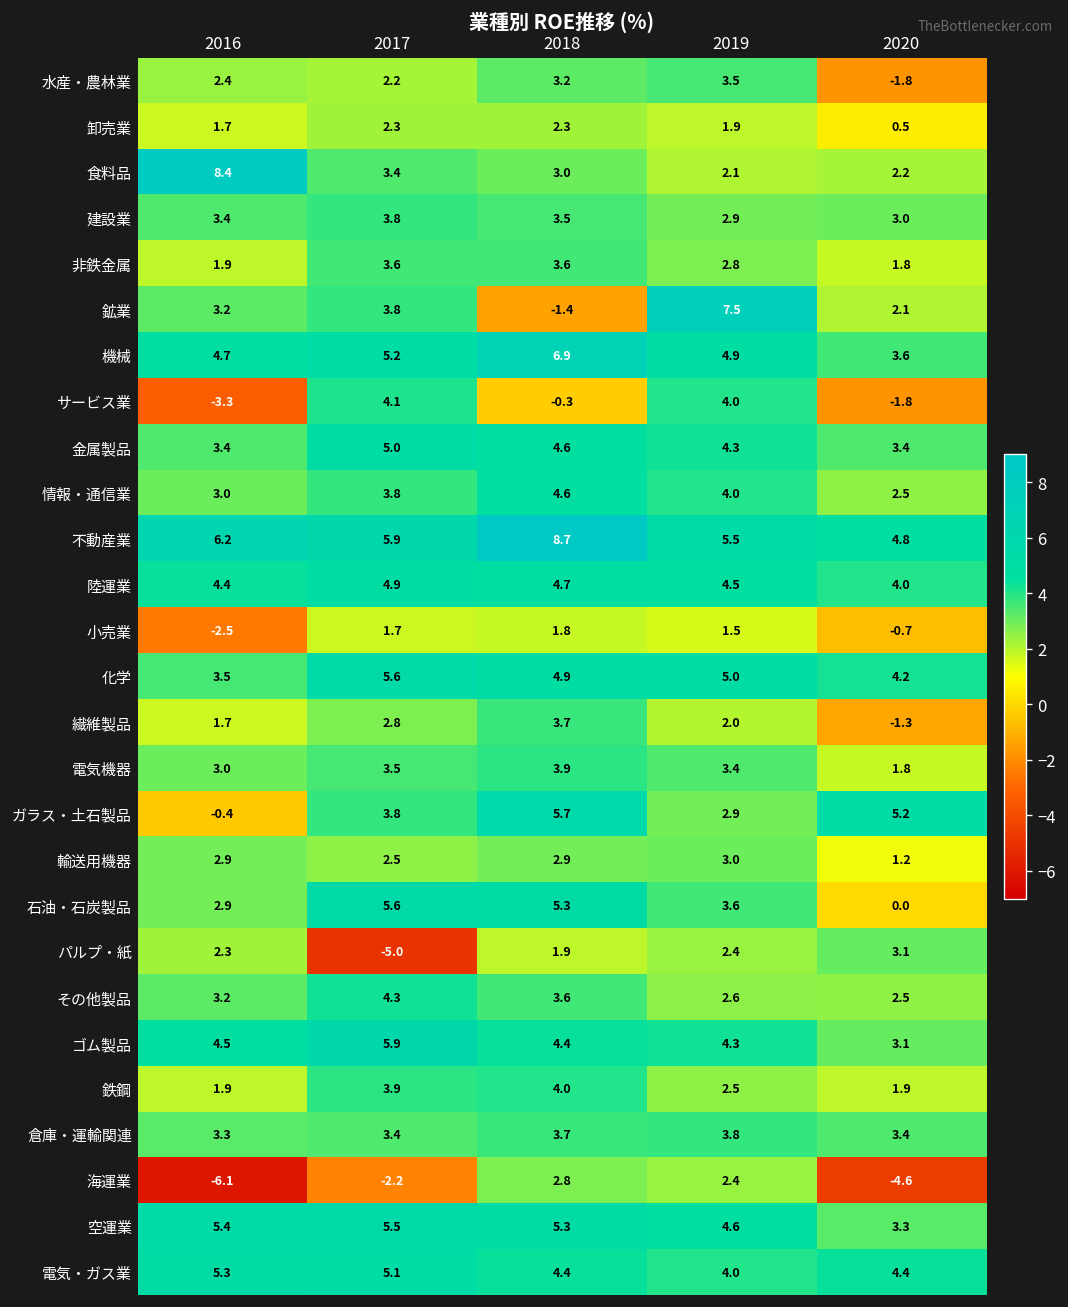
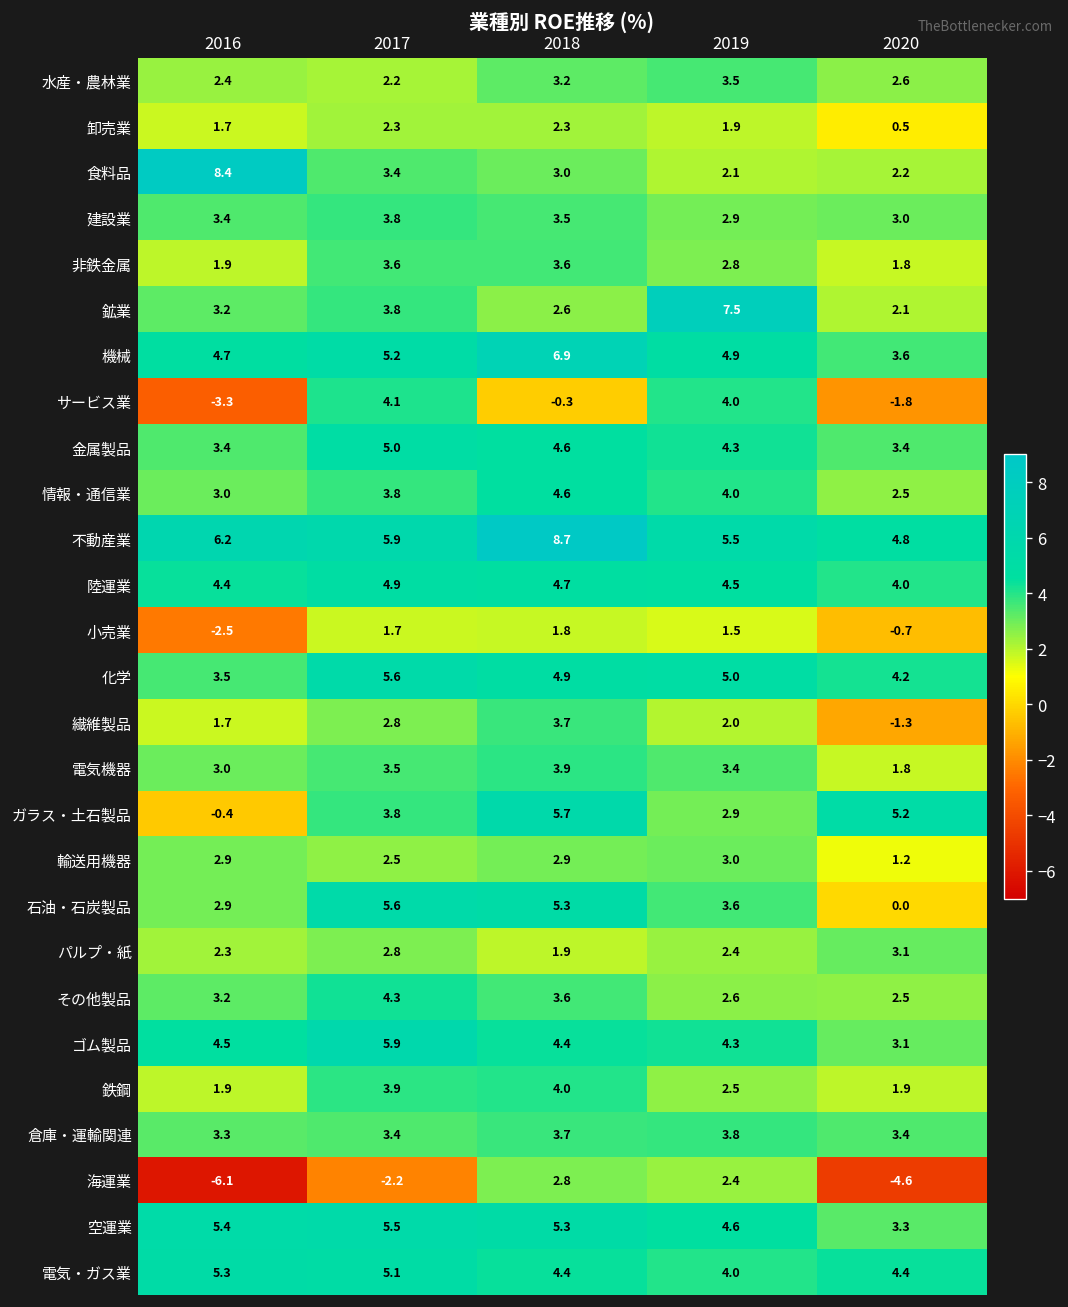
水産・農林業, 2020: -1.8 -> 2.6
鉱業, 2018: -1.4 -> 2.6
パルプ・紙, 2017: -5.0 -> 2.8
